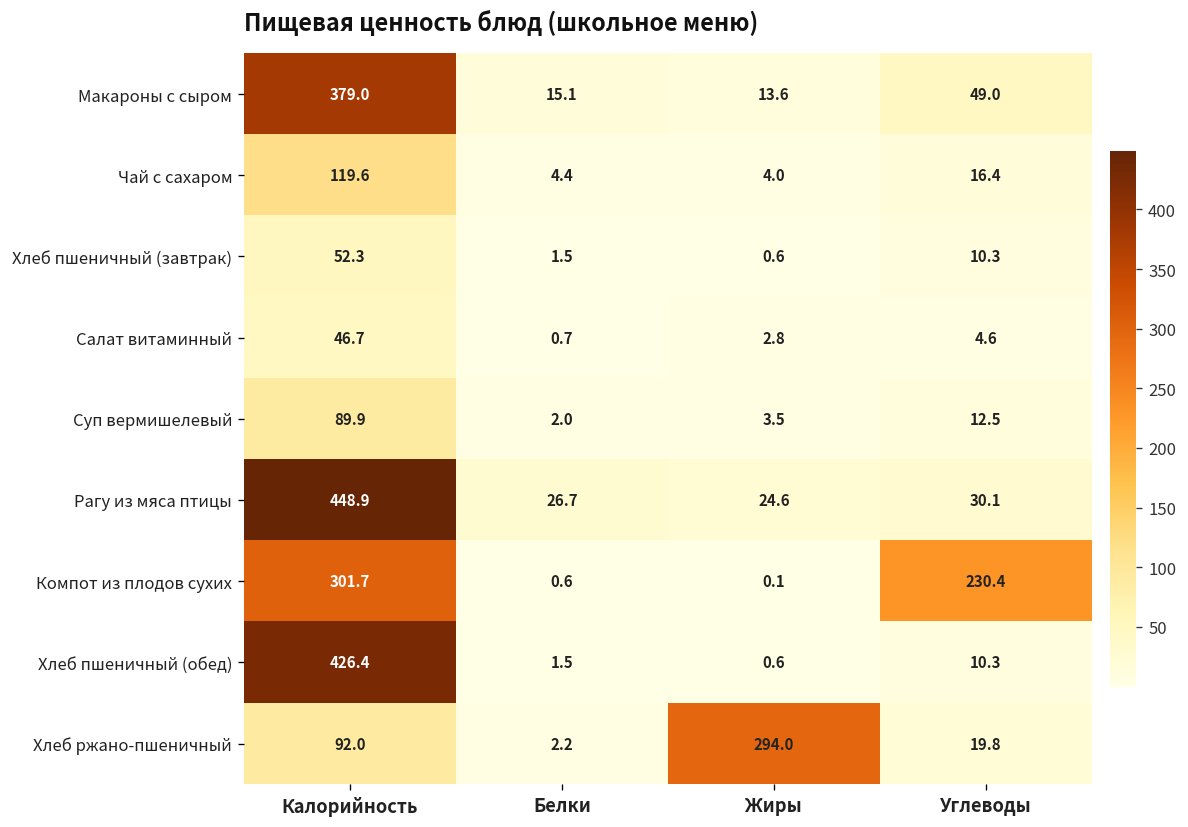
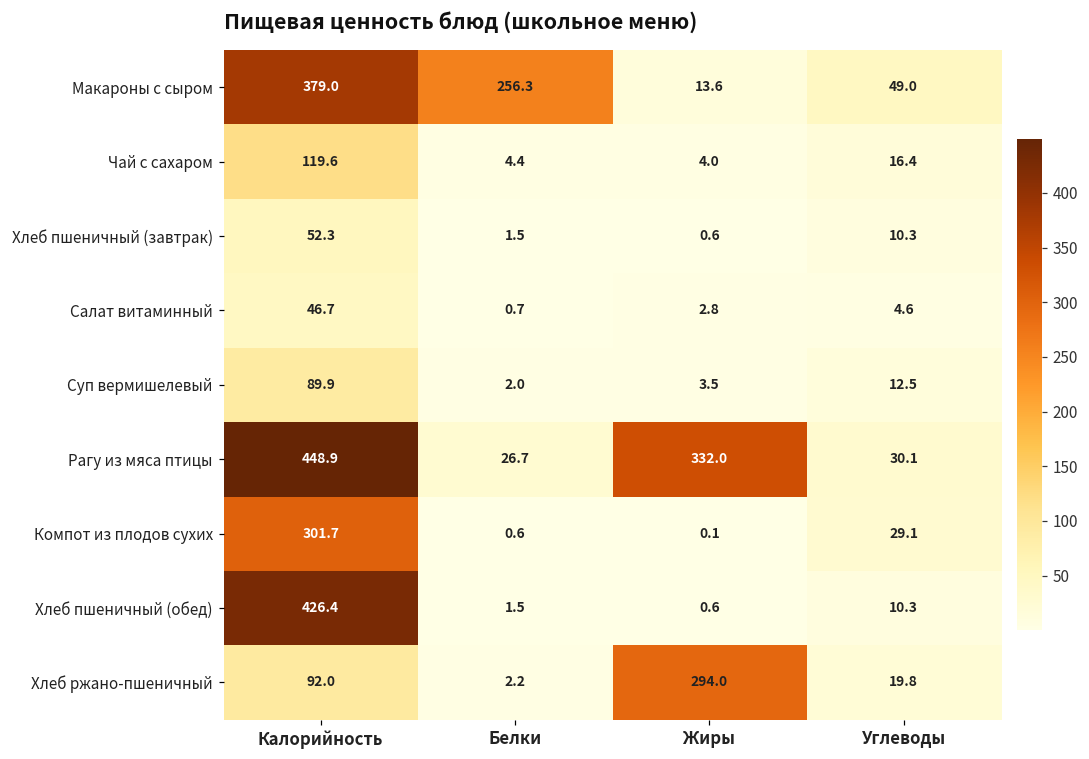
Макароны с сыром, Белки: 15.1 -> 256.3
Рагу из мяса птицы, Жиры: 24.6 -> 332.0
Компот из плодов сухих, Углеводы: 230.4 -> 29.1
